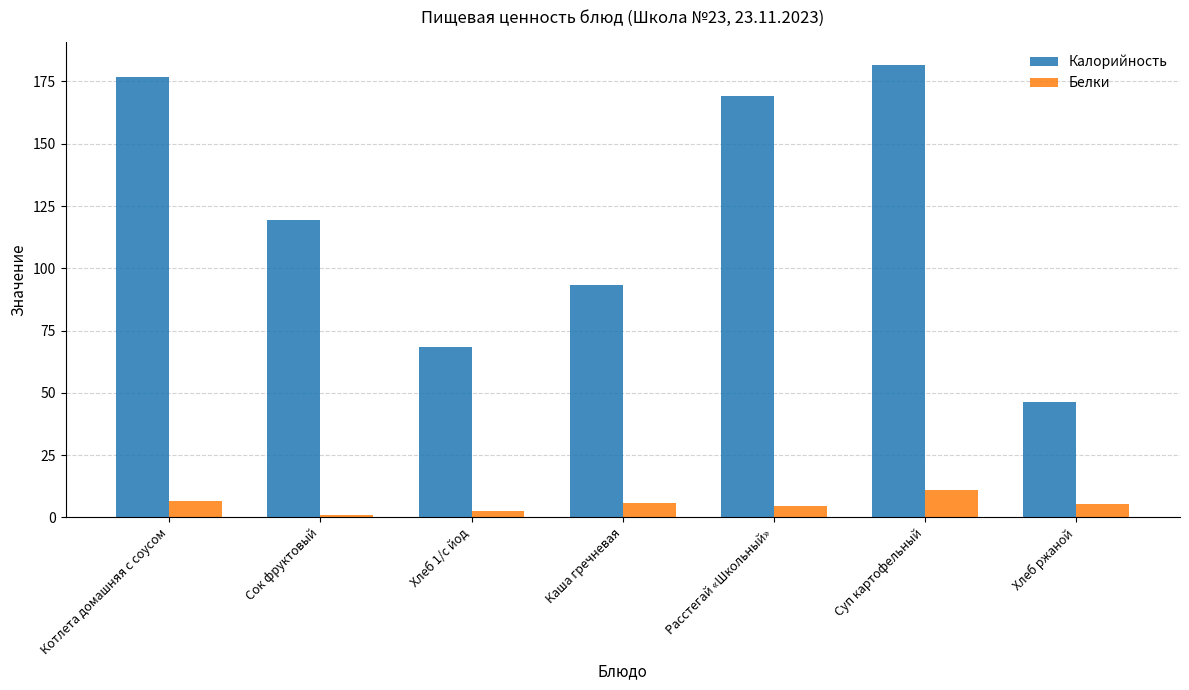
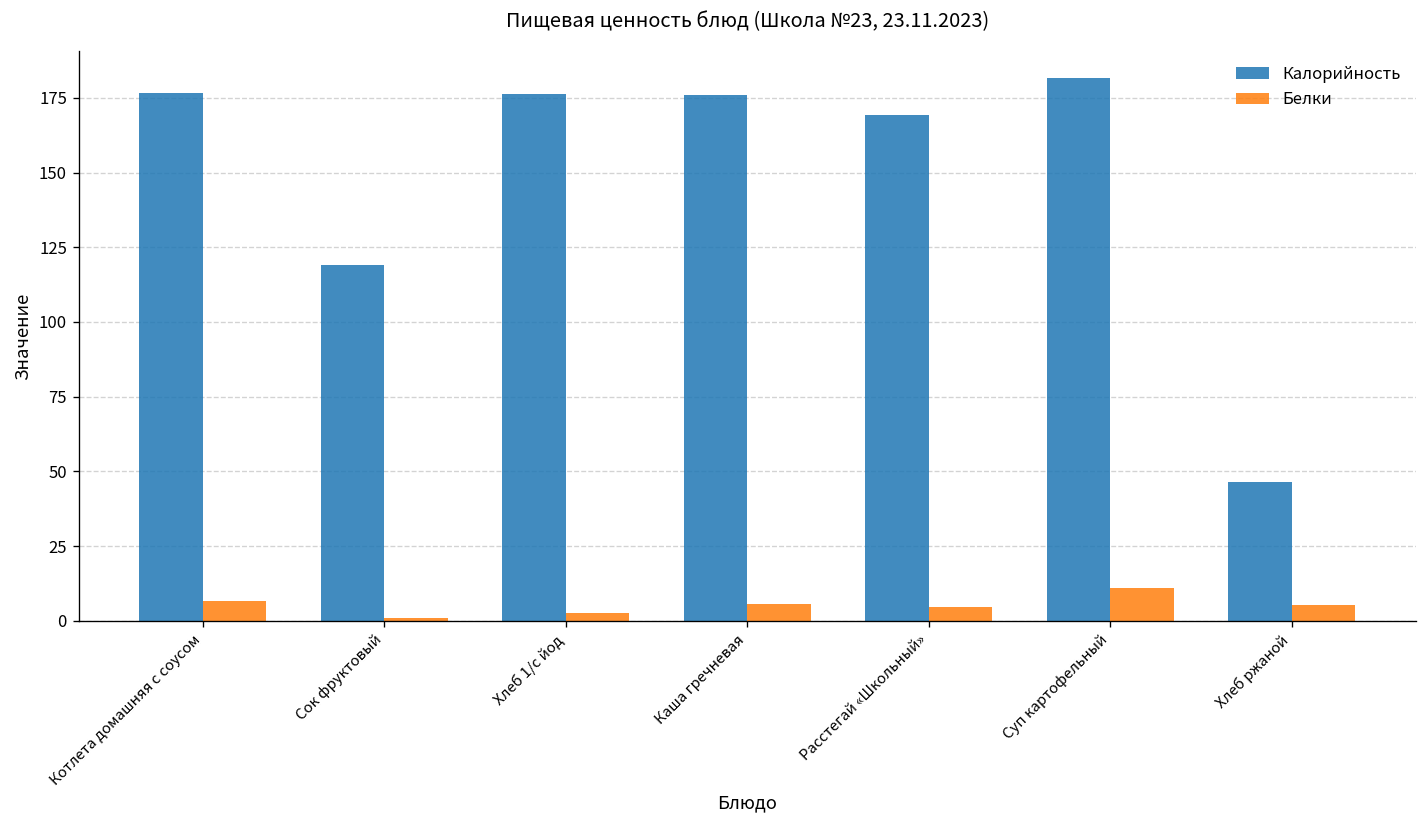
Калорийность, Хлеб 1/с йод: 68 -> 176
Калорийность, Каша гречневая: 93 -> 176
